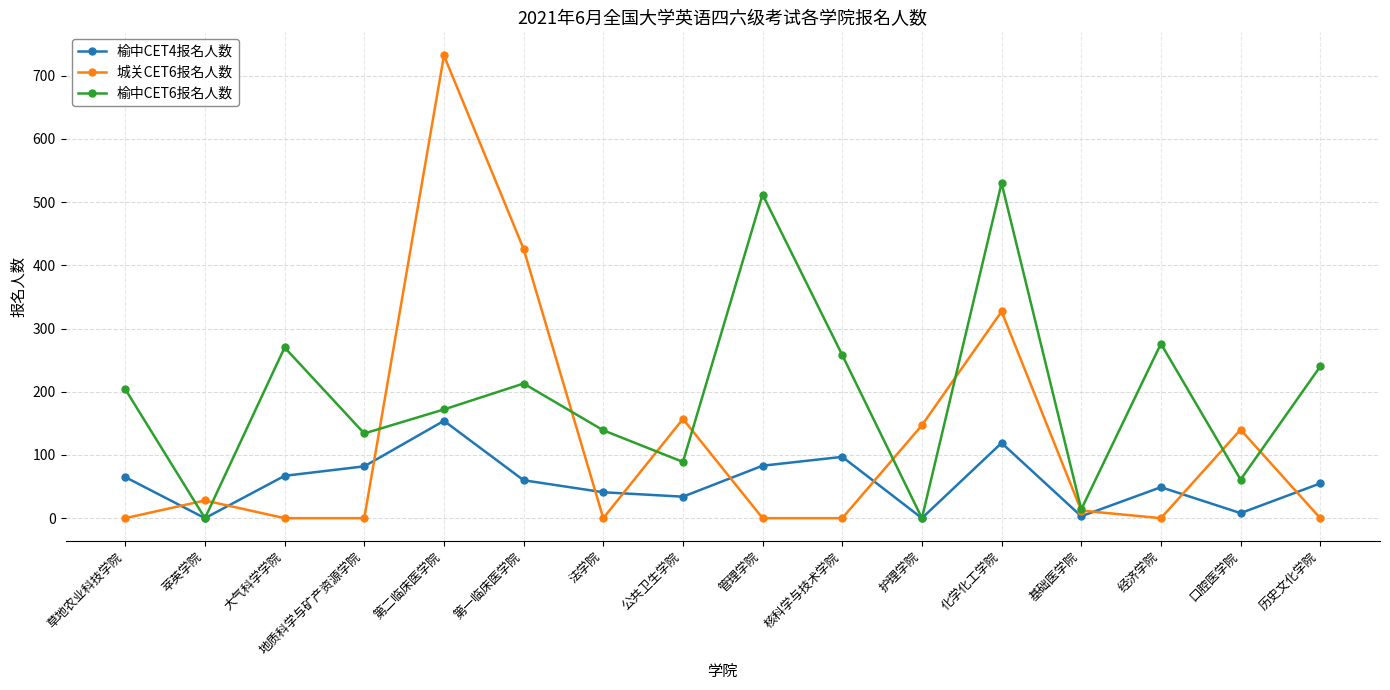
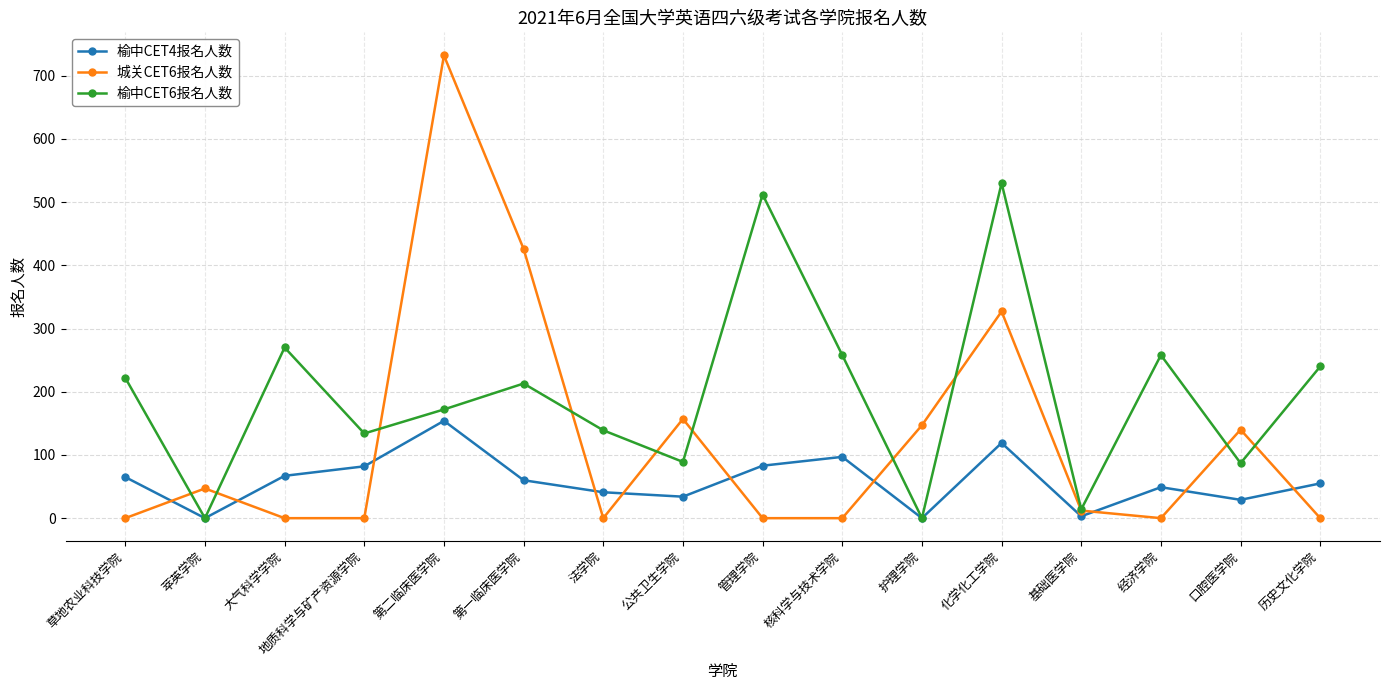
榆中CET6报名人数, 草地农业科技学院: 200 -> 220
城关CET6报名人数, 萃英学院: 30 -> 50
榆中CET6报名人数, 经济学院: 280 -> 260
榆中CET4报名人数, 口腔医学院: 10 -> 30
榆中CET6报名人数, 口腔医学院: 60 -> 90
